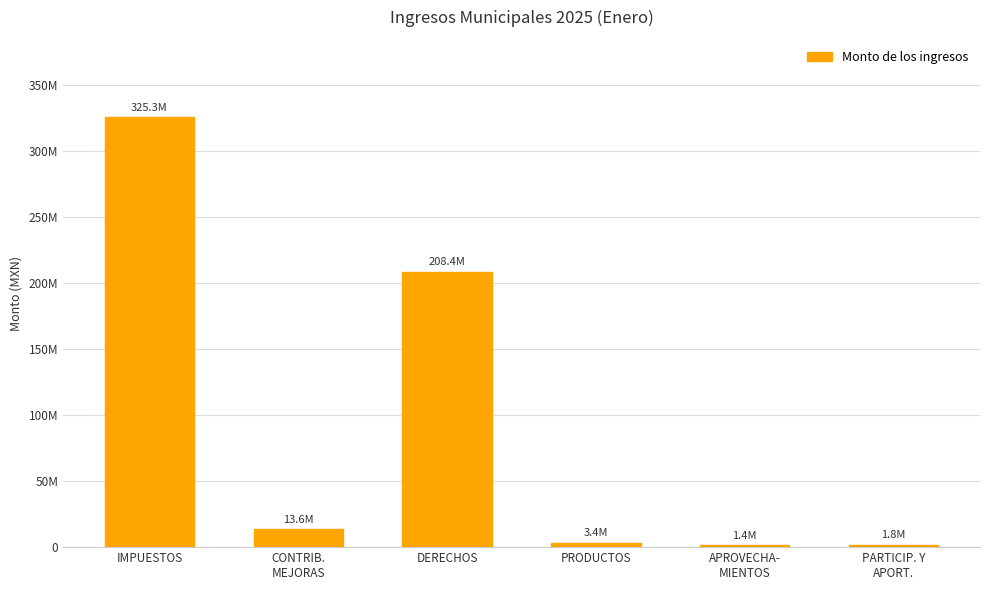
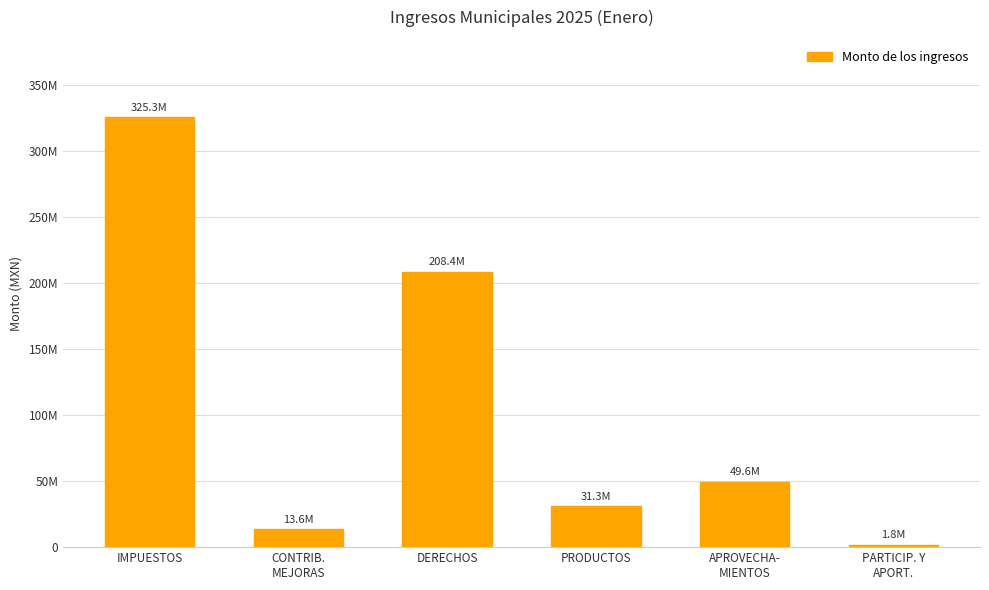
PRODUCTOS: 3.4M -> 31.3M
APROVECHA- MIENTOS: 1.4M -> 49.6M
